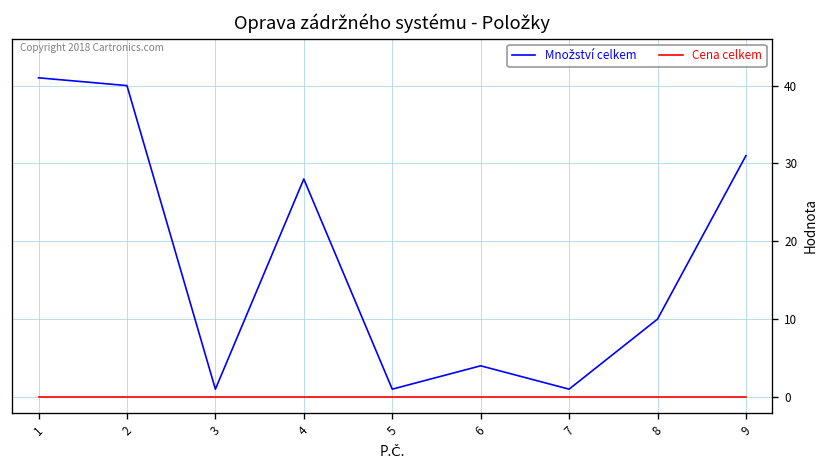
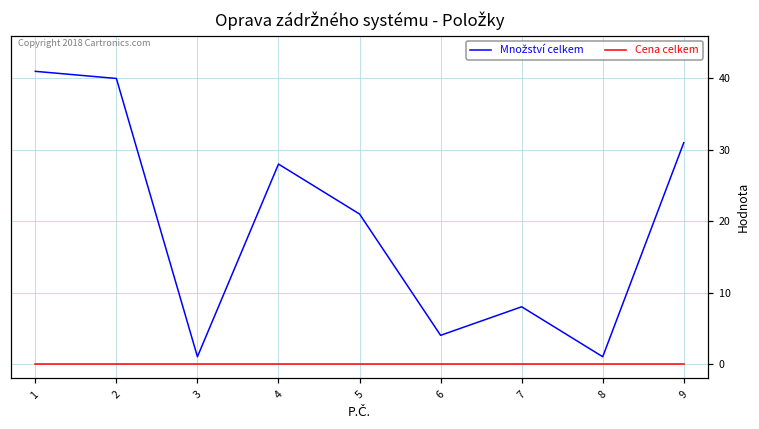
Množství celkem, 5: 1 -> 21
Množství celkem, 7: 1 -> 8
Množství celkem, 8: 10 -> 1
